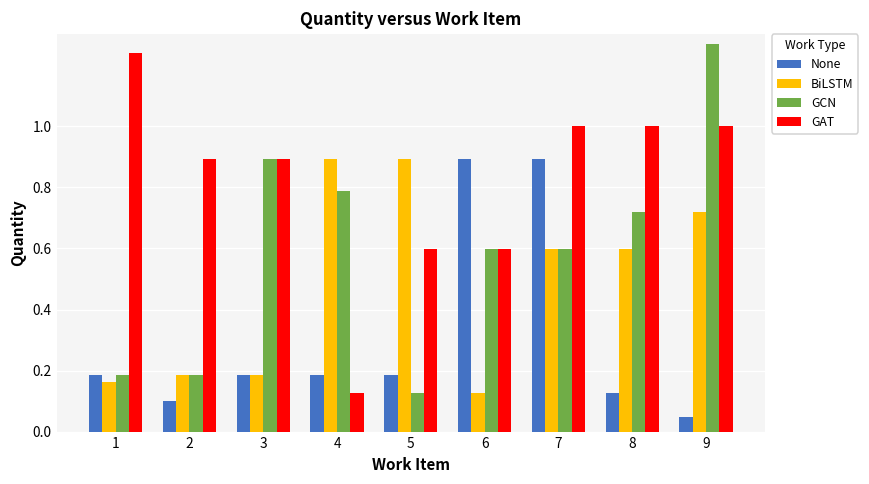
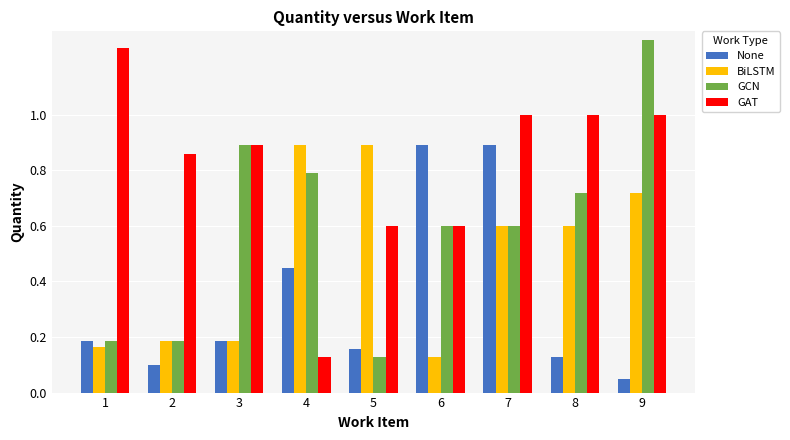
GAT, 2: 0.89 -> 0.86
None, 4: 0.19 -> 0.45
None, 5: 0.19 -> 0.16
